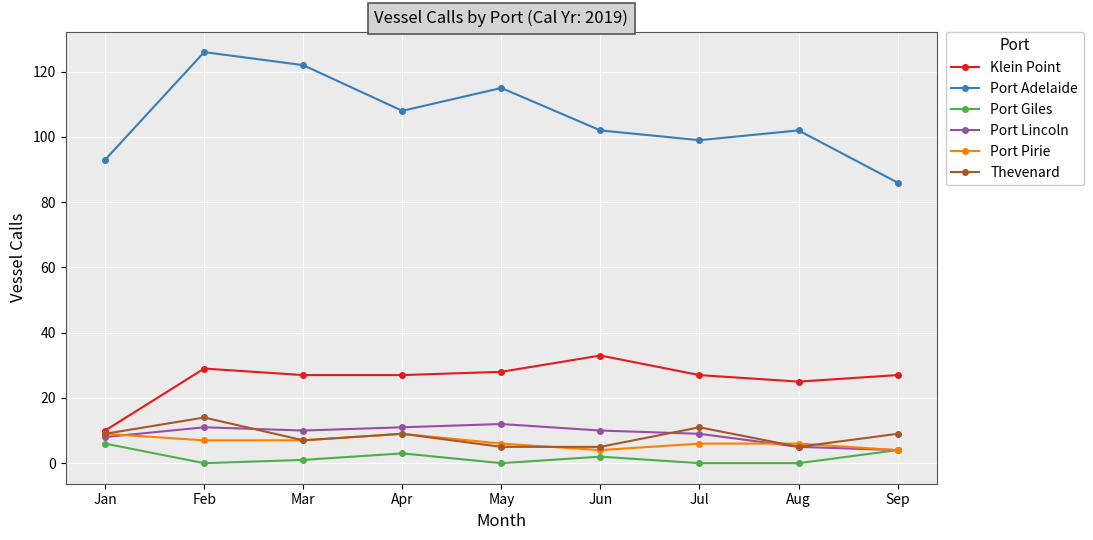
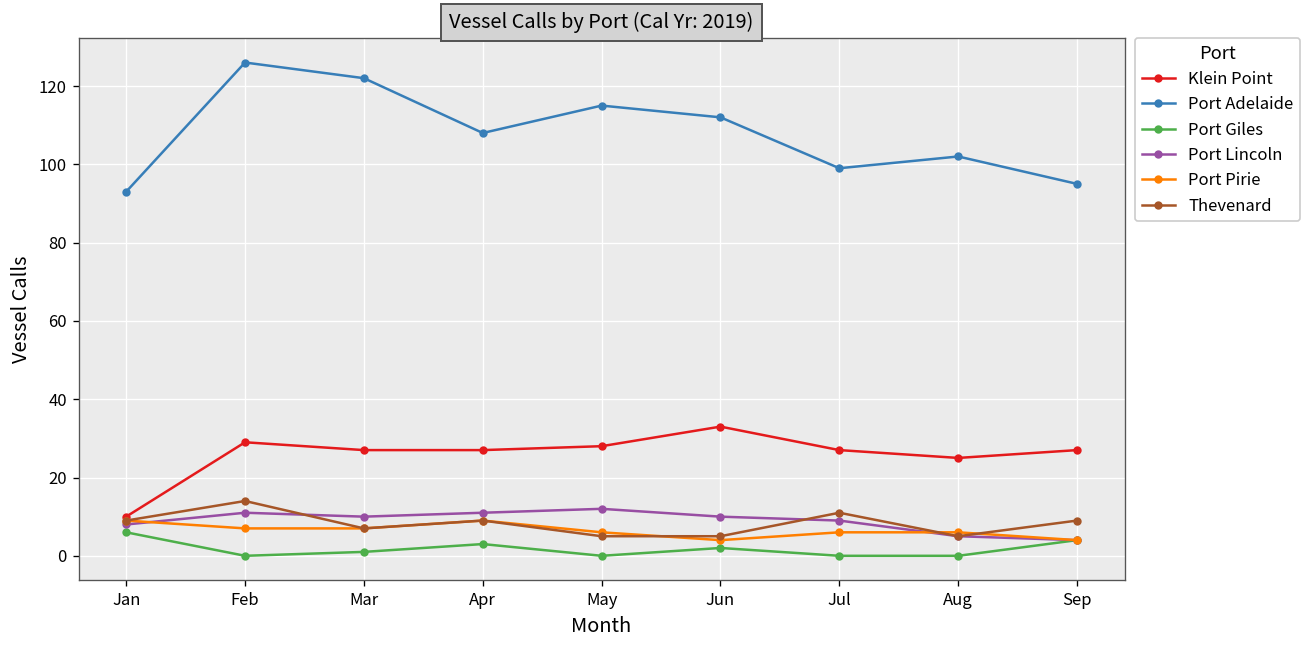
Port Adelaide, Jun: 102 -> 112
Port Adelaide, Sep: 86 -> 95
